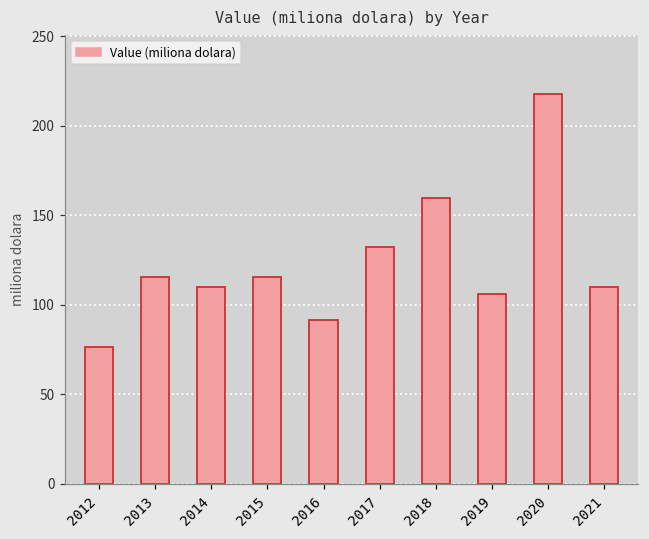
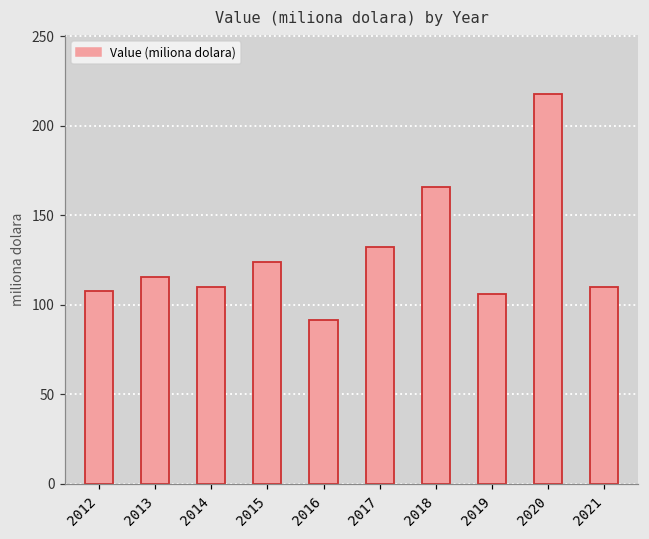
2012: 77 -> 107
2015: 115 -> 124
2018: 160 -> 166
